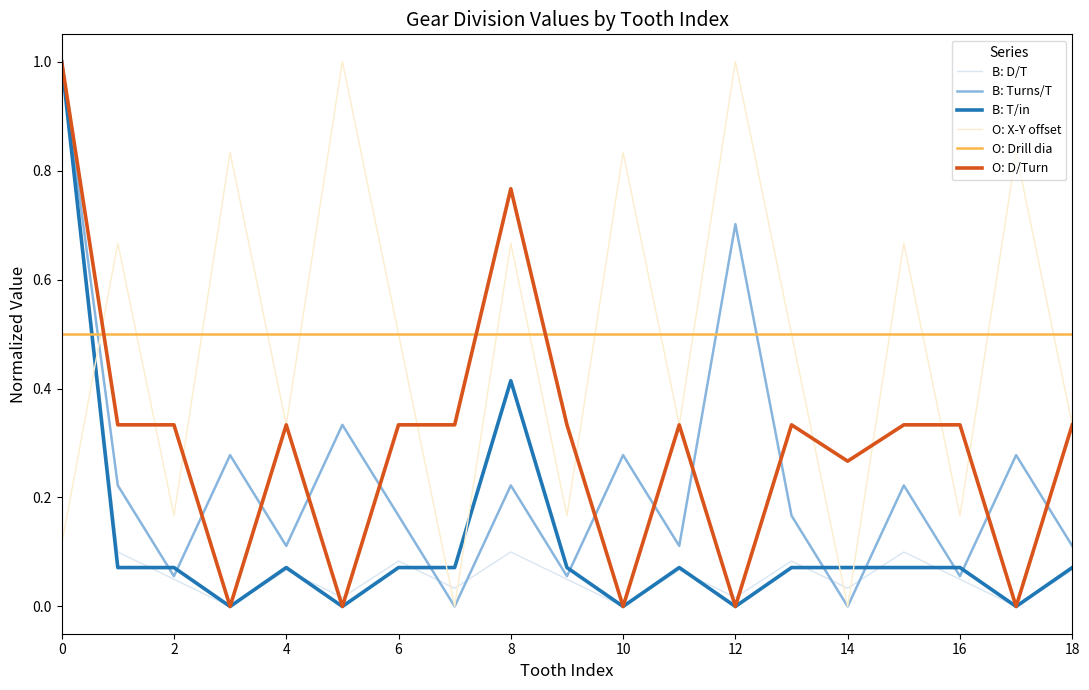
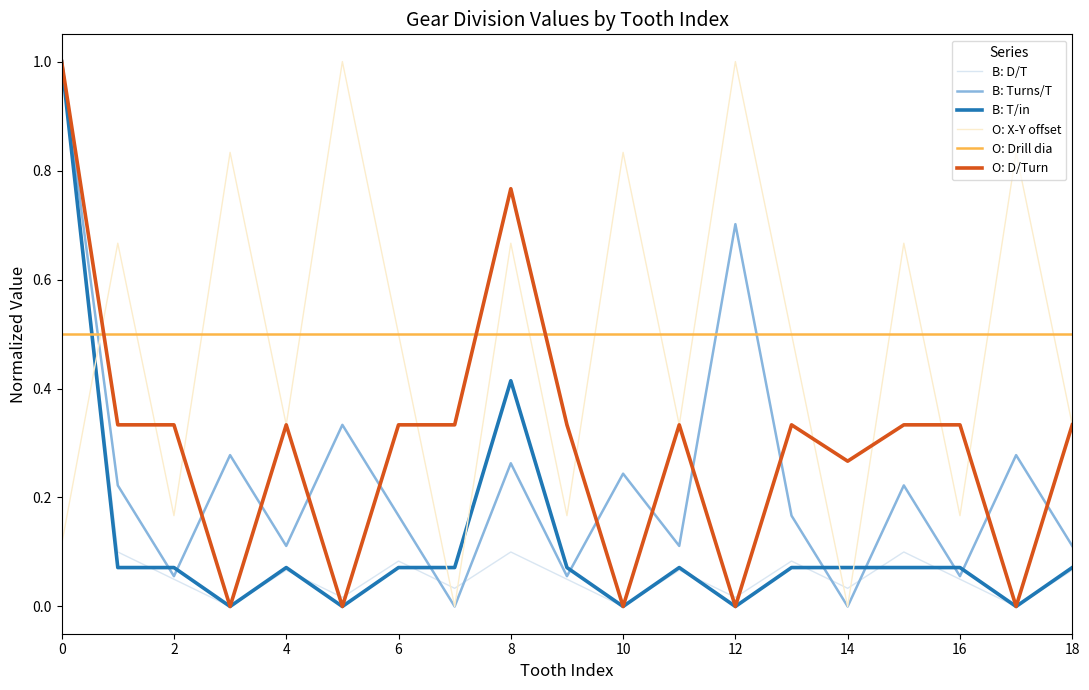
B: Turns/T, 8: 0.22 -> 0.26
B: Turns/T, 10: 0.28 -> 0.24
